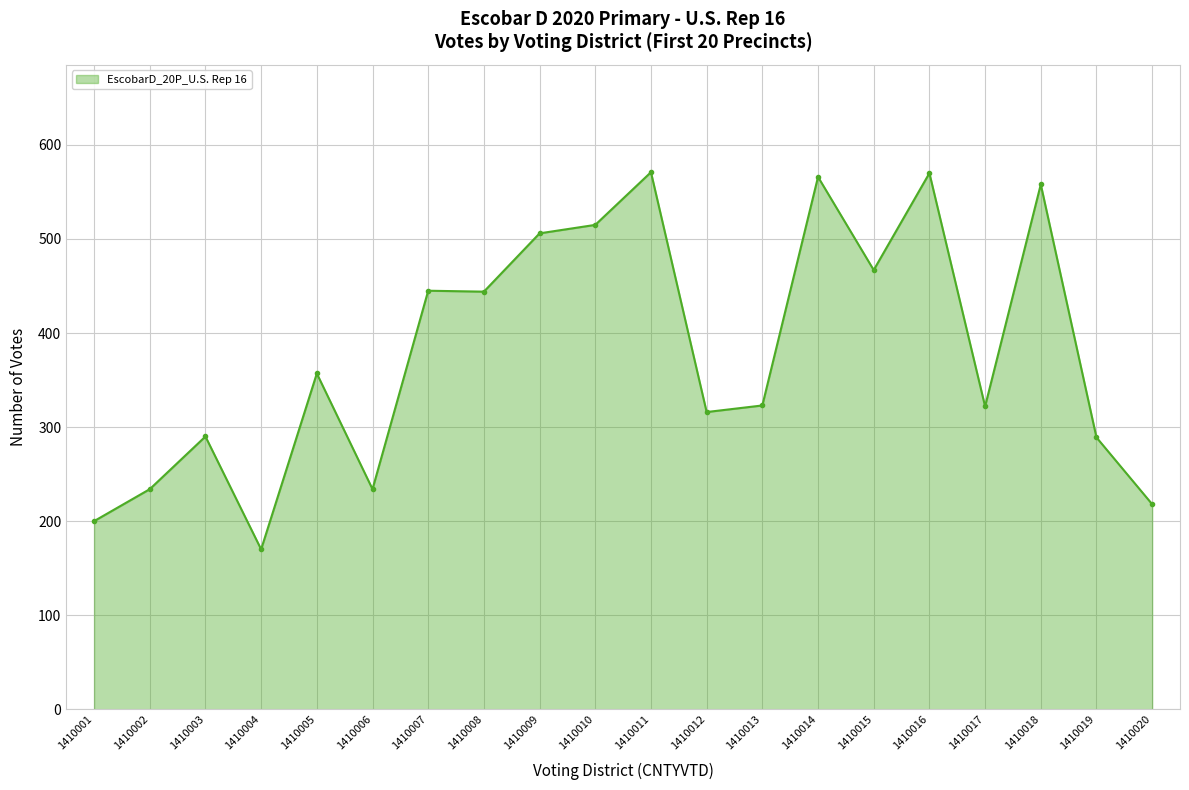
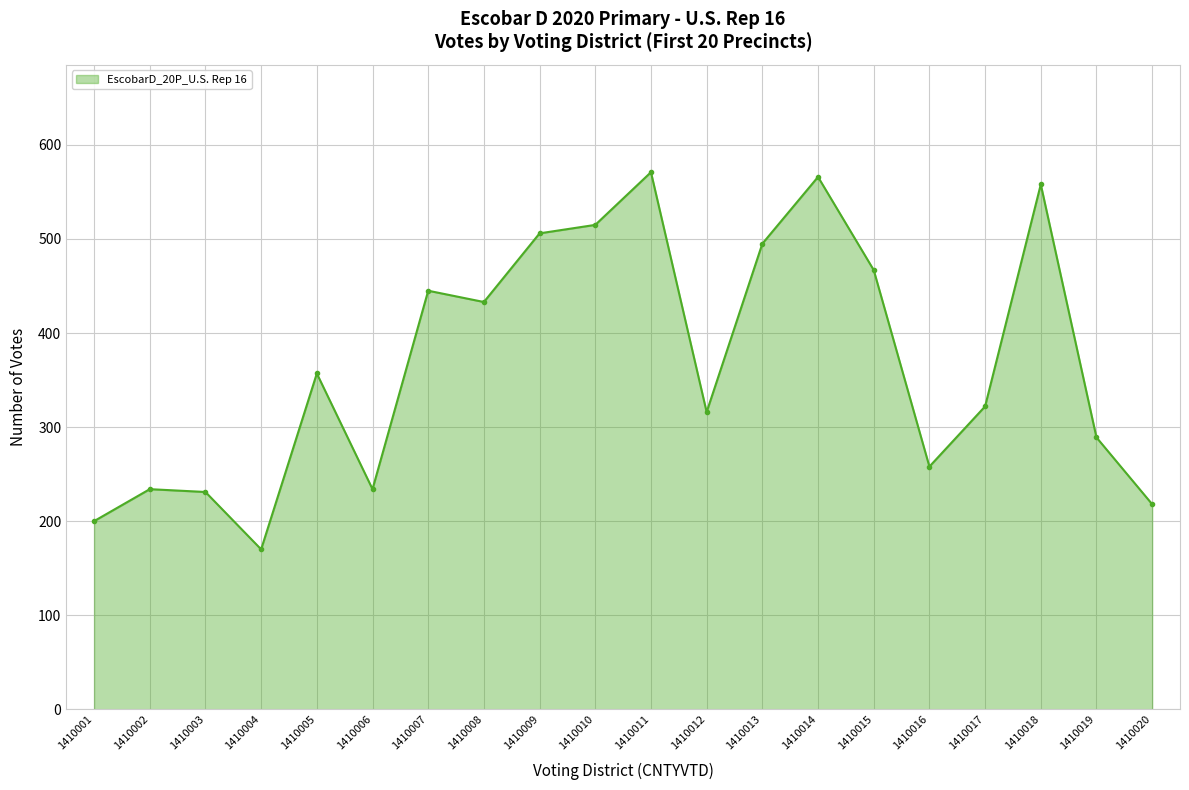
1410003: 290 -> 230
1410008: 440 -> 430
1410013: 320 -> 500
1410016: 570 -> 260
